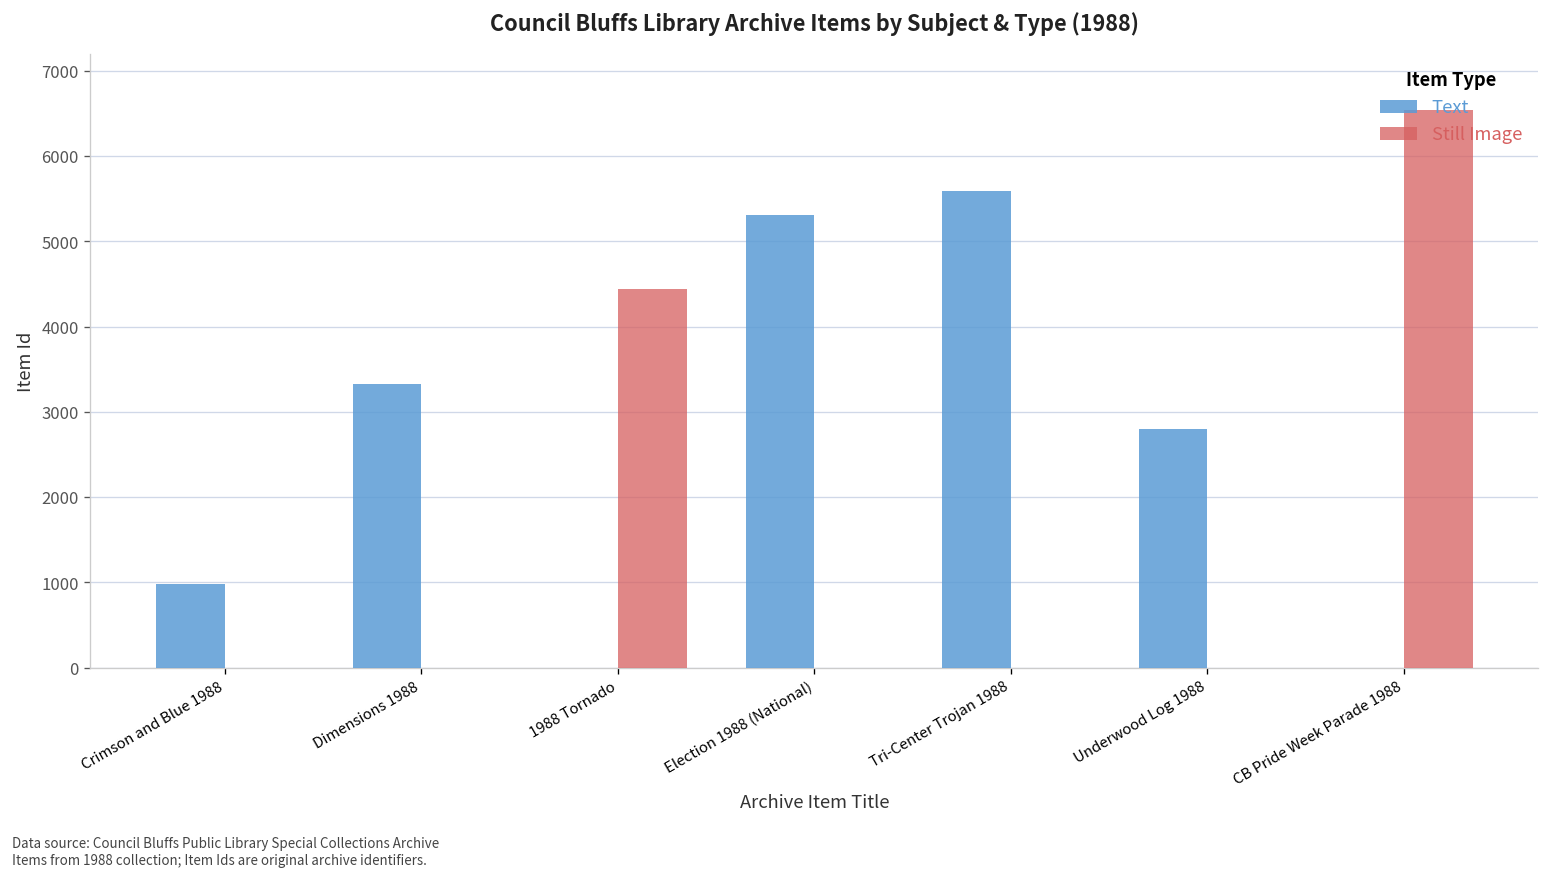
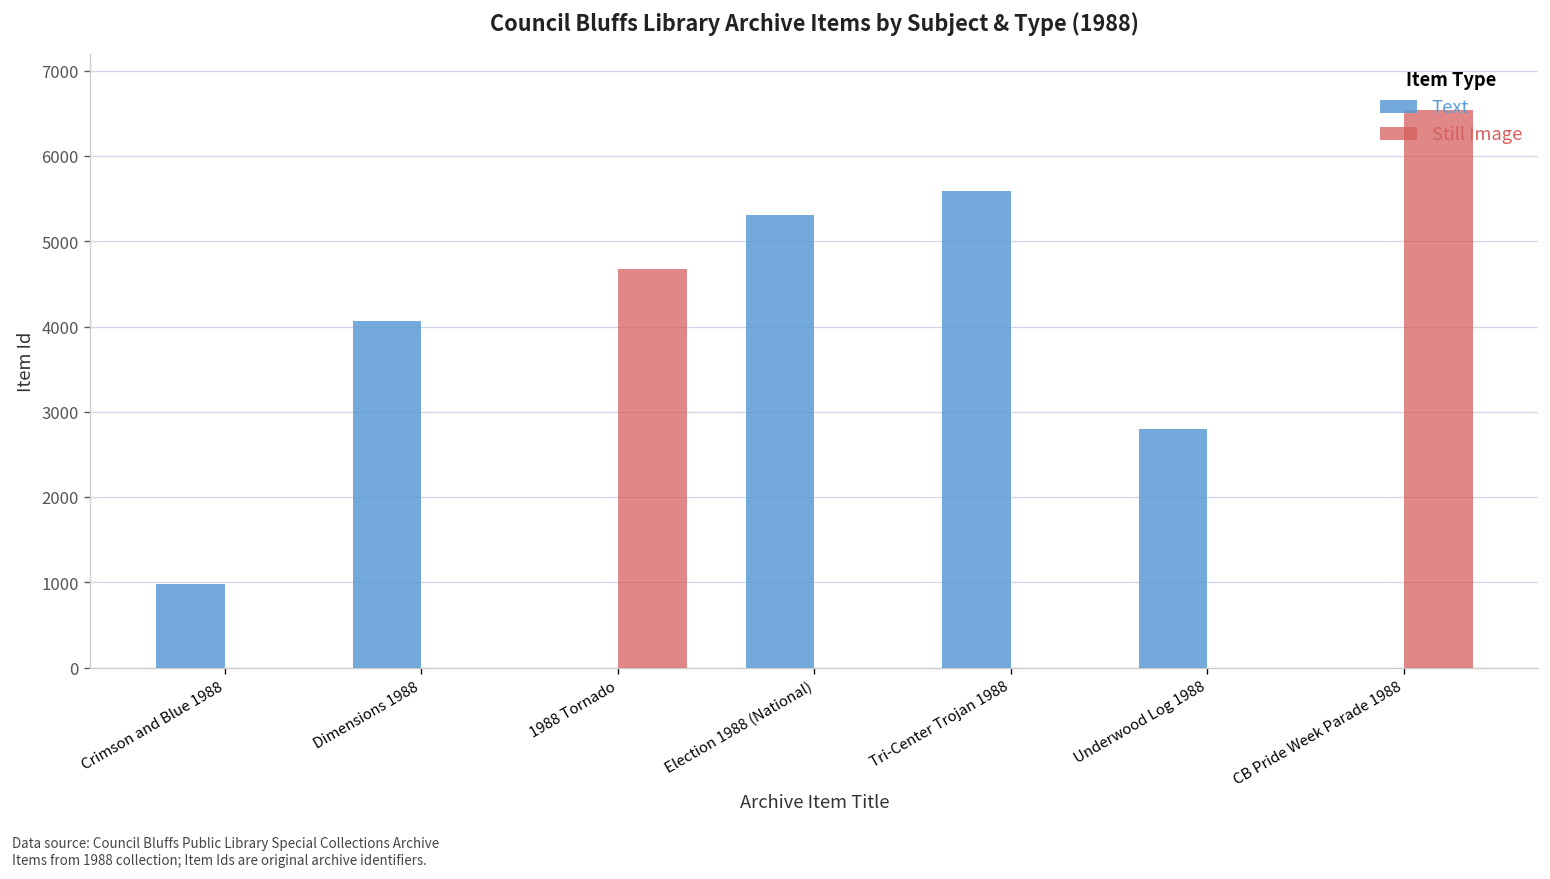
Text, Dimensions 1988: 3300 -> 4100
Still Image, 1988 Tornado: 4400 -> 4700
